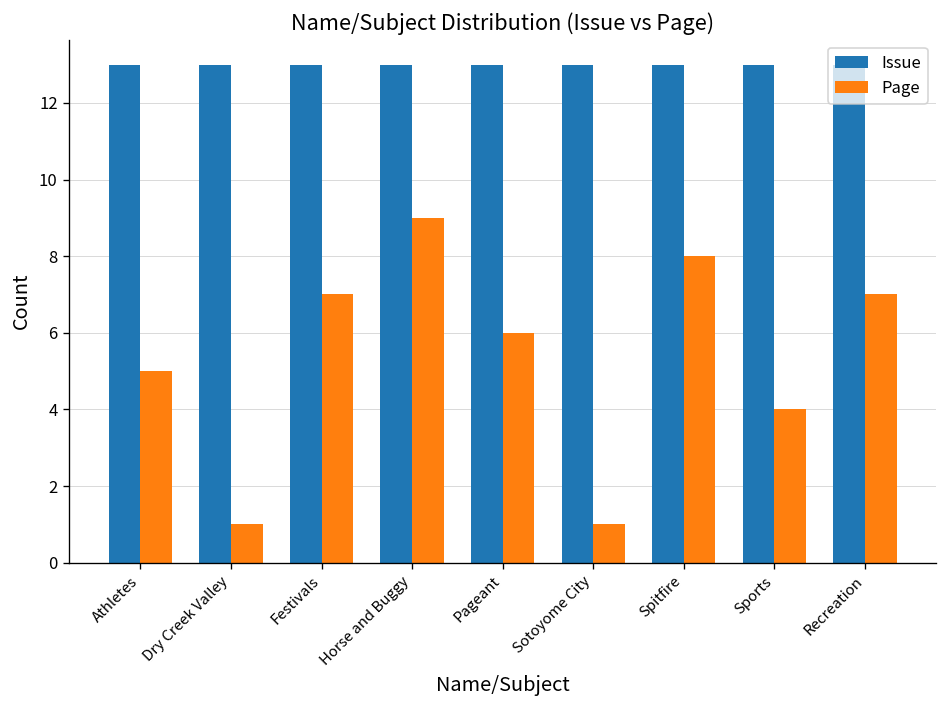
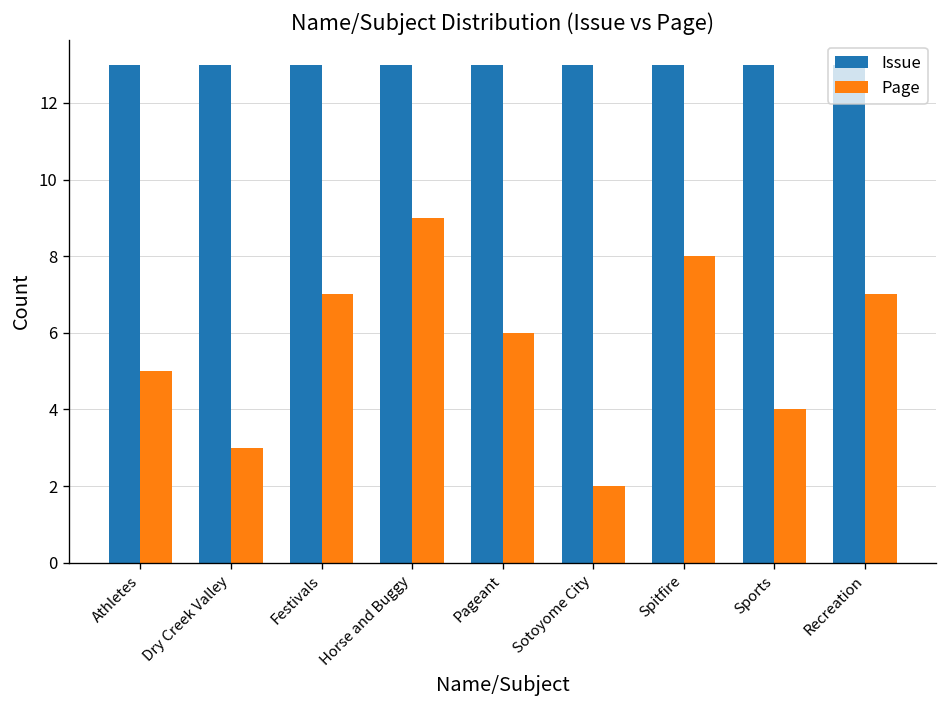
Page, Dry Creek Valley: 1 -> 3
Page, Sotoyome City: 1 -> 2
